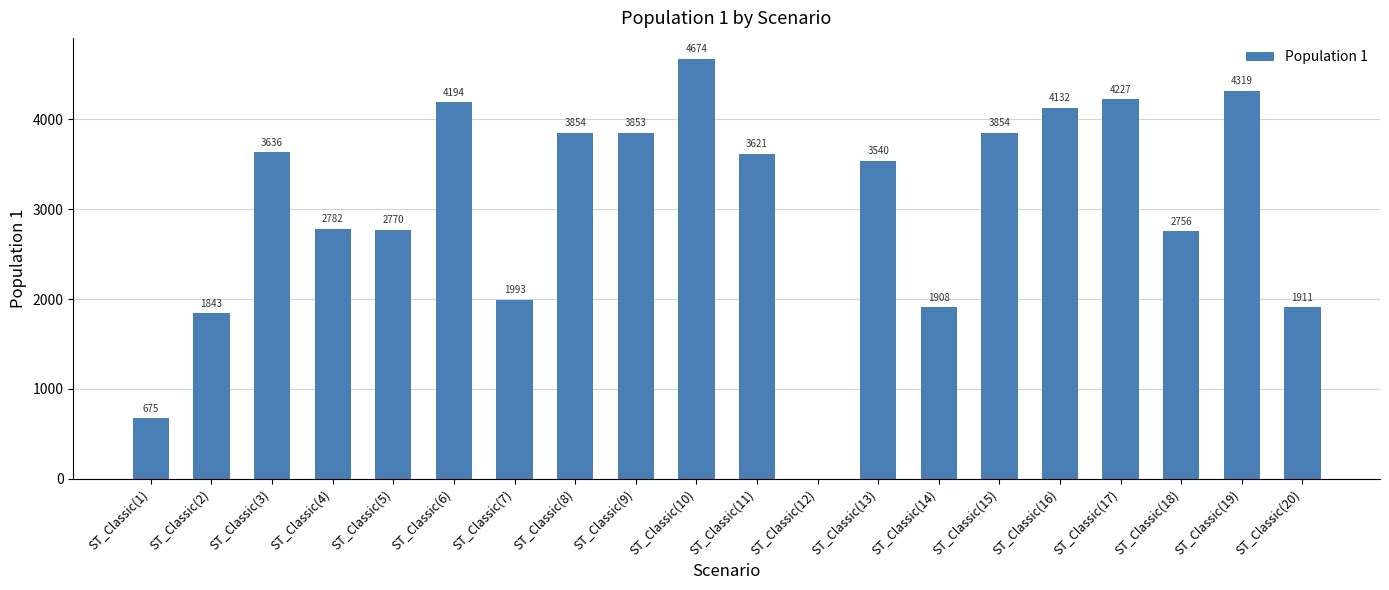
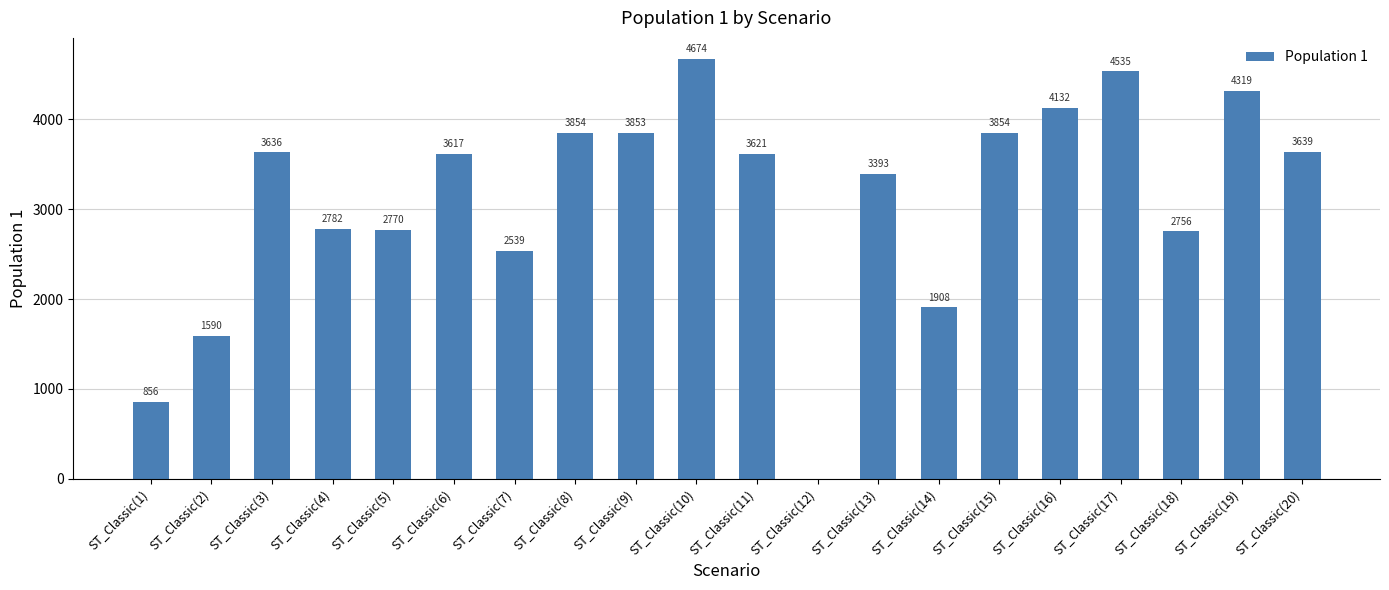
ST_Classic(1): 675 -> 856
ST_Classic(2): 1843 -> 1590
ST_Classic(6): 4194 -> 3617
ST_Classic(7): 1993 -> 2539
ST_Classic(13): 3540 -> 3393
ST_Classic(17): 4227 -> 4535
ST_Classic(20): 1911 -> 3639
